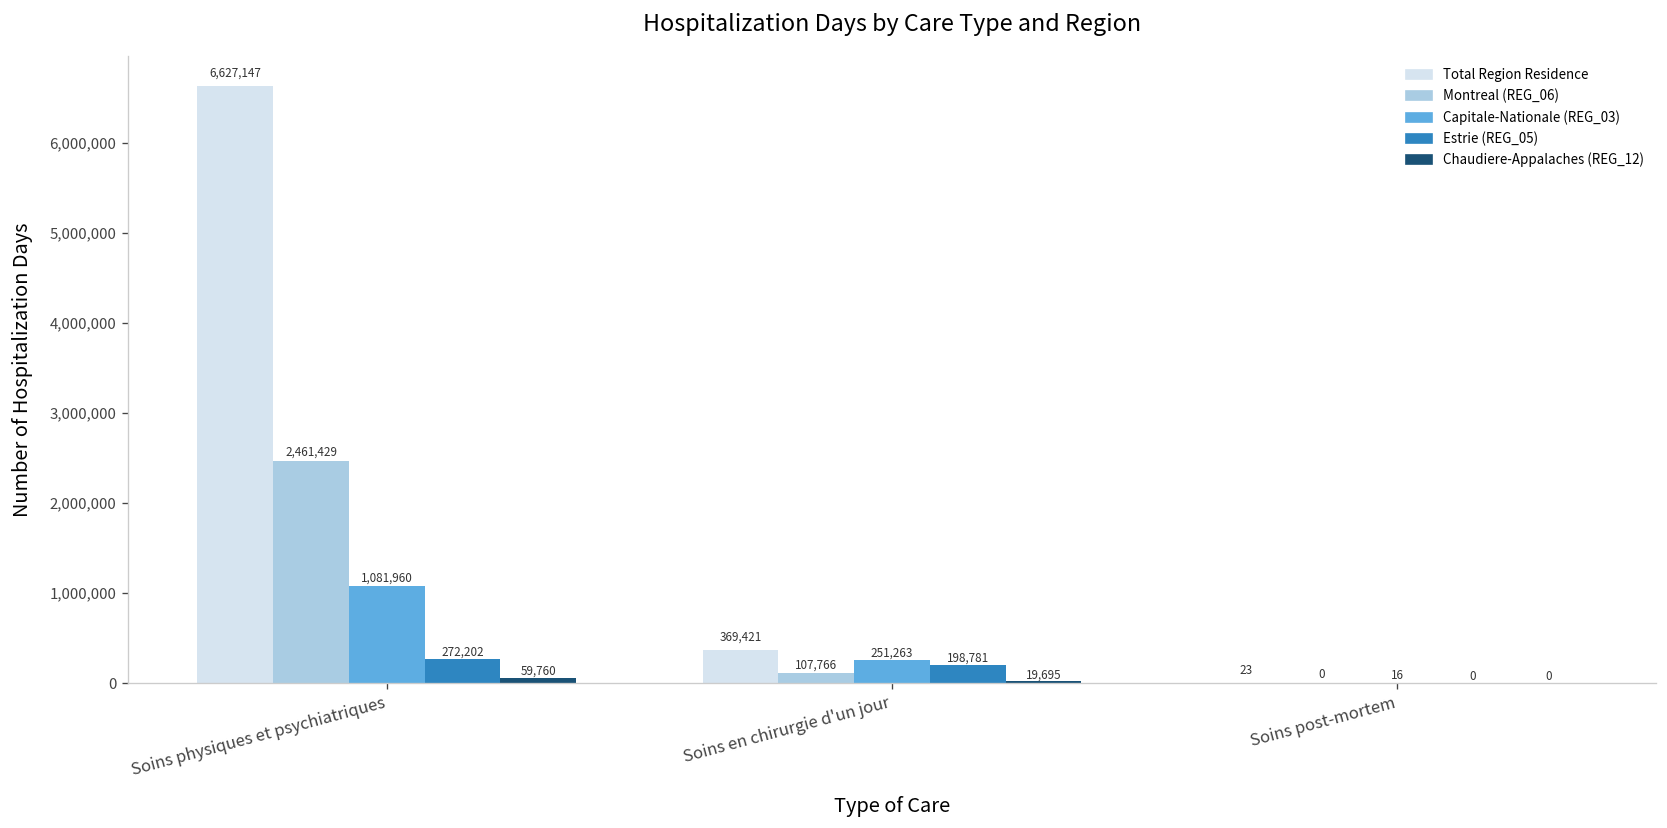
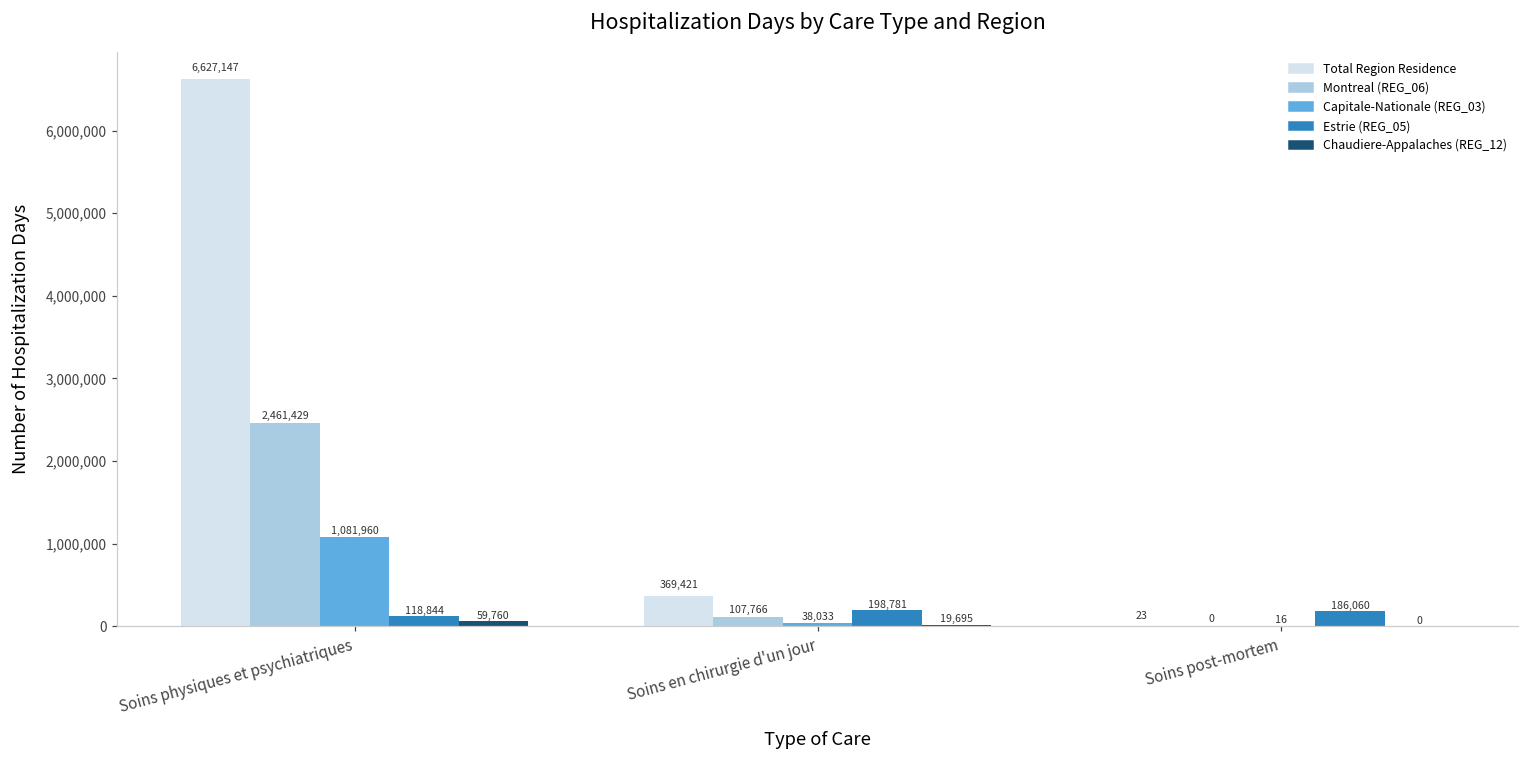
Estrie (REG_05), Soins physiques et psychiatriques: 272,202 -> 118,844
Capitale-Nationale (REG_03), Soins en chirurgie d'un jour: 251,263 -> 38,033
Estrie (REG_05), Soins post-mortem: 0 -> 186,060
